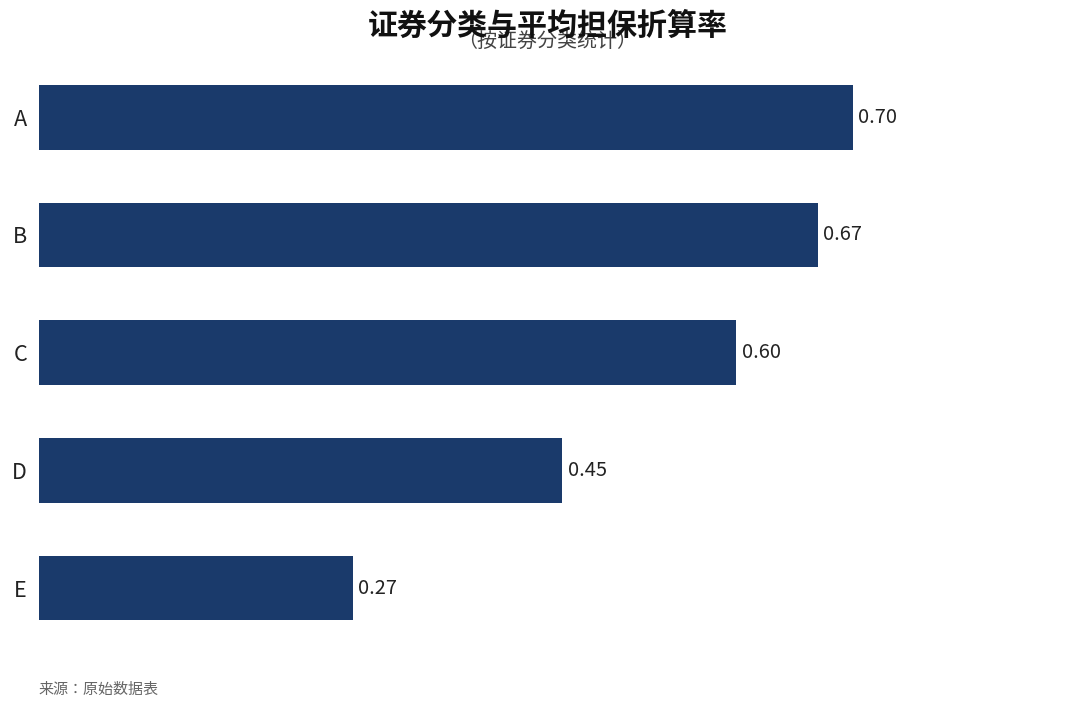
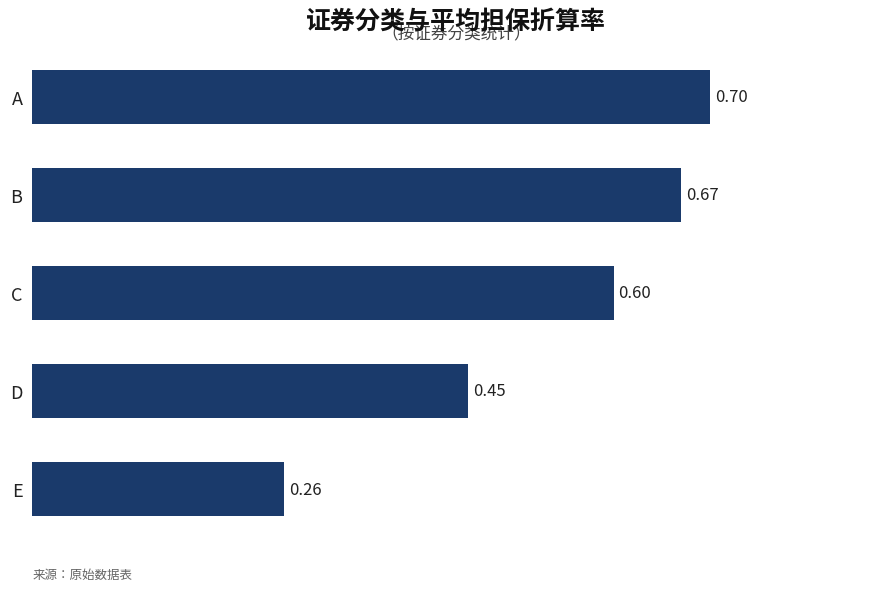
E: 0.27 -> 0.26
